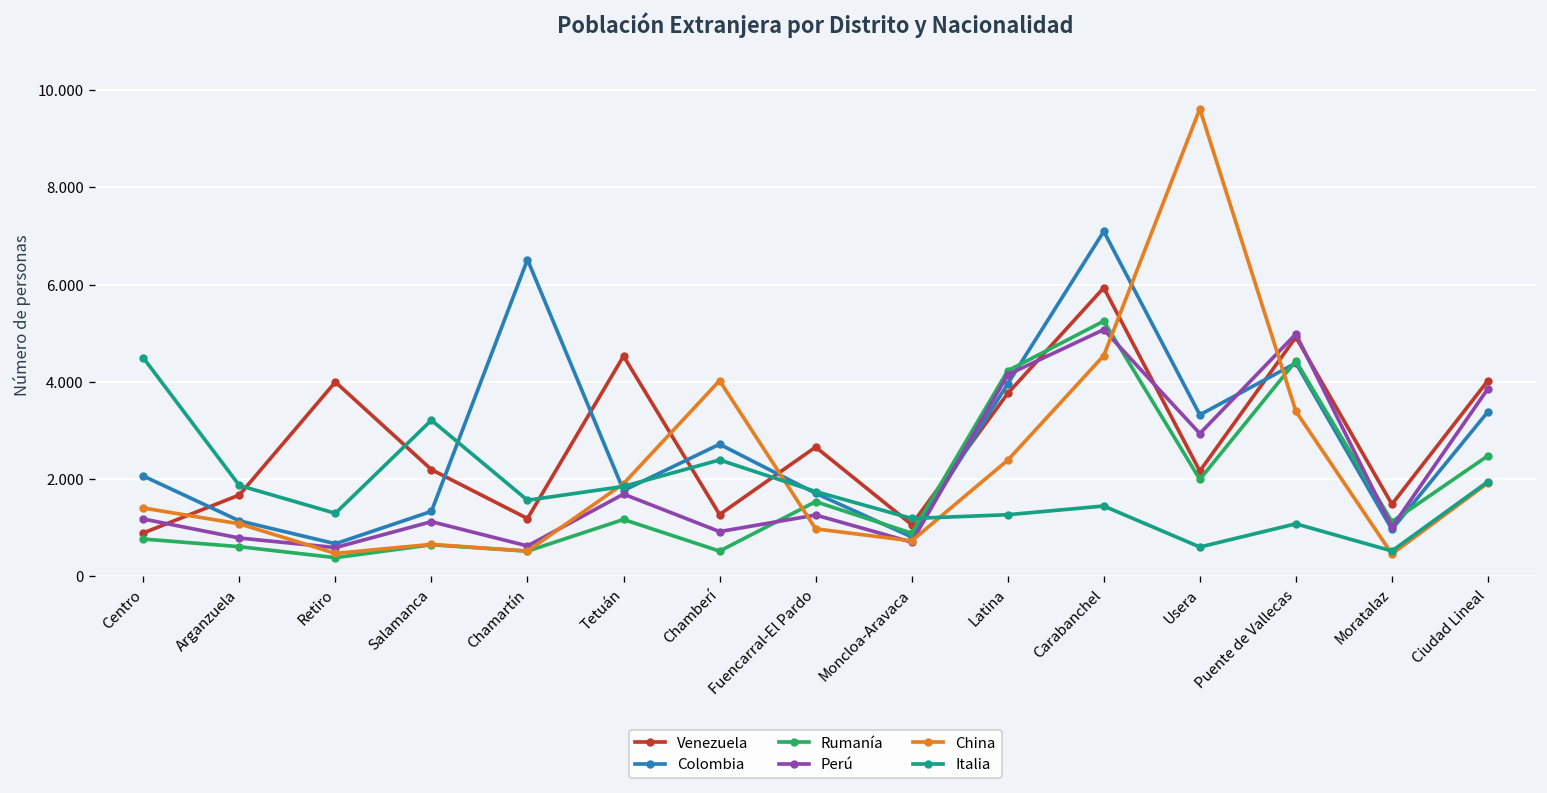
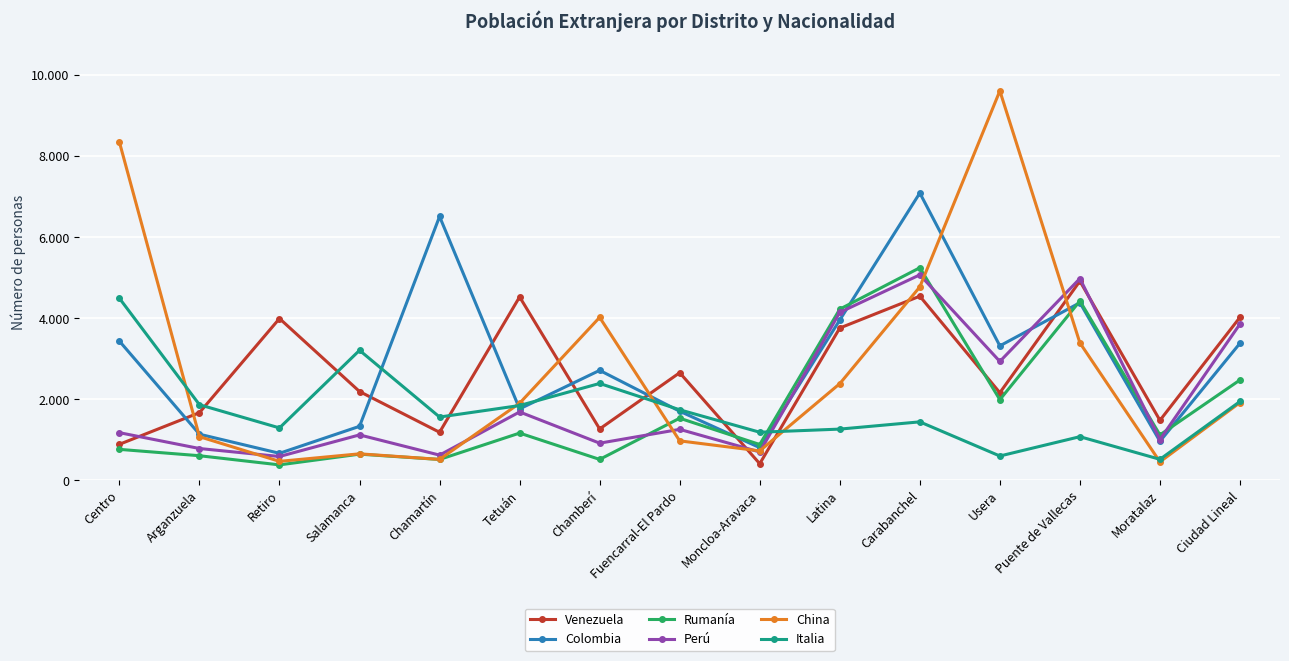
Colombia, Centro: 2.1 -> 3.4
China, Centro: 1.4 -> 8.4
Venezuela, Moncloa-Aravaca: 1.1 -> 0.4
Venezuela, Carabanchel: 5.9 -> 4.5
China, Carabanchel: 4.5 -> 4.8
